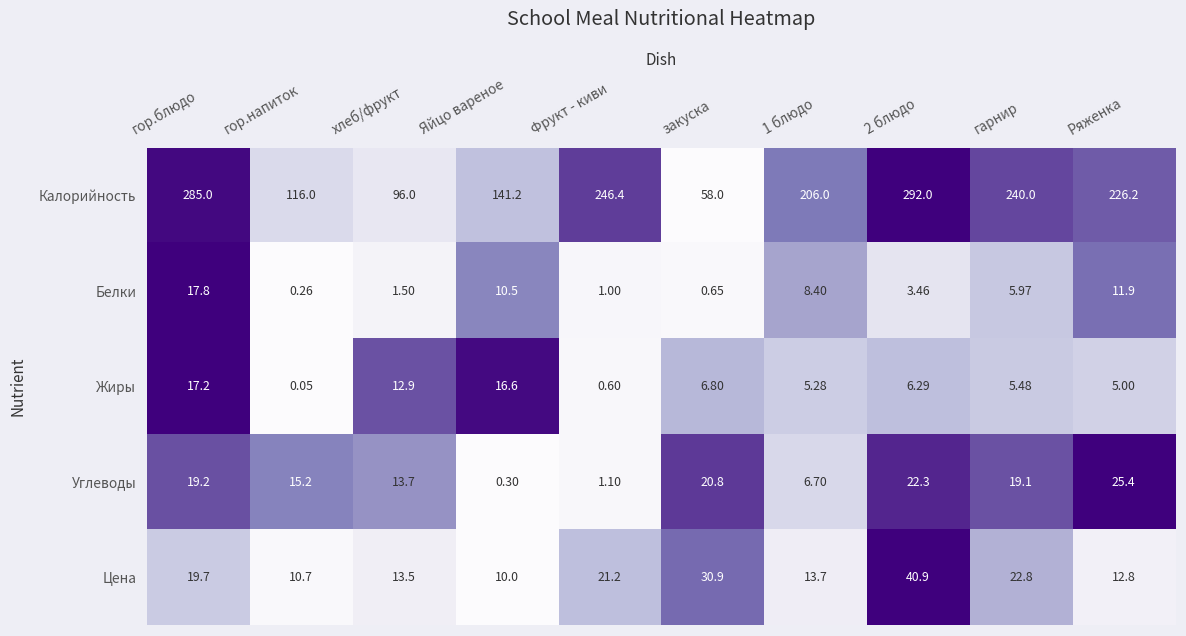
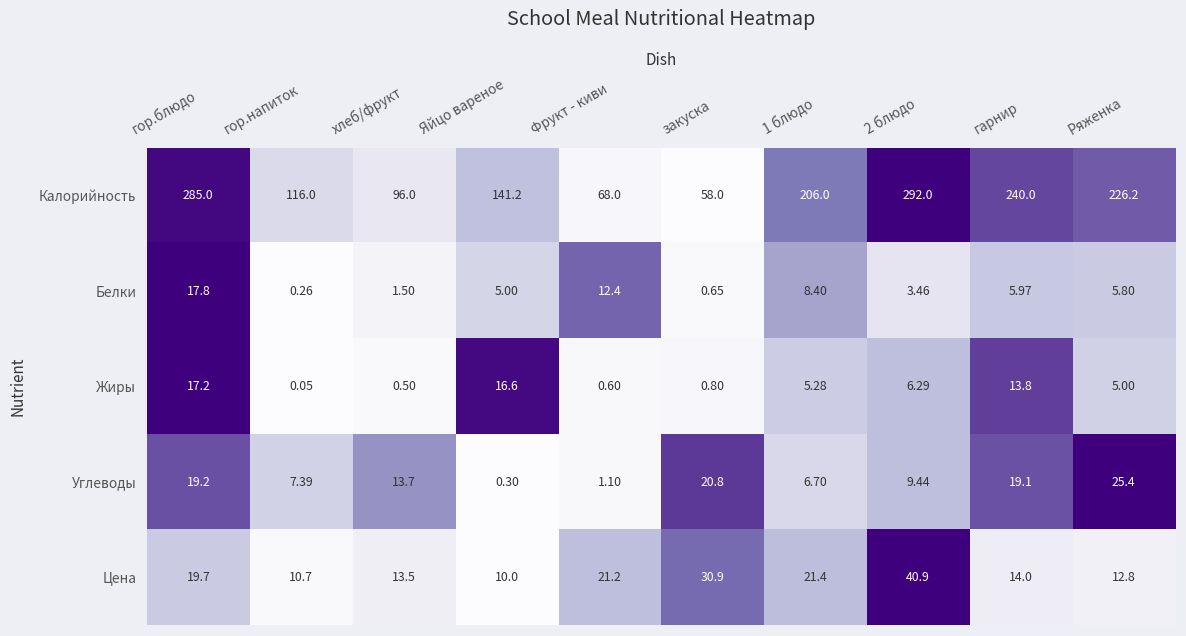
Калорийность, Фрукт - киви: 246.4 -> 68.0
Белки, Яйцо вареное: 10.5 -> 5.00
Белки, Фрукт - киви: 1.00 -> 12.4
Белки, Ряженка: 11.9 -> 5.80
Жиры, хлеб/фрукт: 12.9 -> 0.50
Жиры, закуска: 6.80 -> 0.80
Жиры, гарнир: 5.48 -> 13.8
Углеводы, гор.напиток: 15.2 -> 7.39
Углеводы, 2 блюдо: 22.3 -> 9.44
Цена, 1 блюдо: 13.7 -> 21.4
Цена, гарнир: 22.8 -> 14.0
